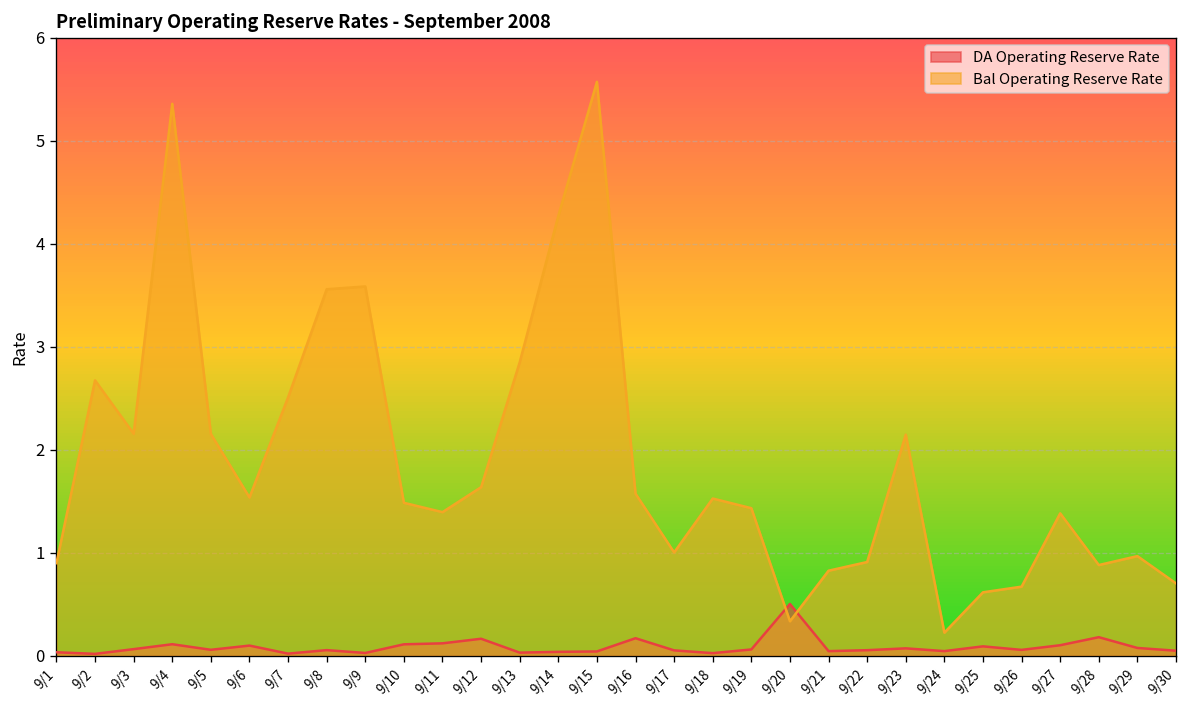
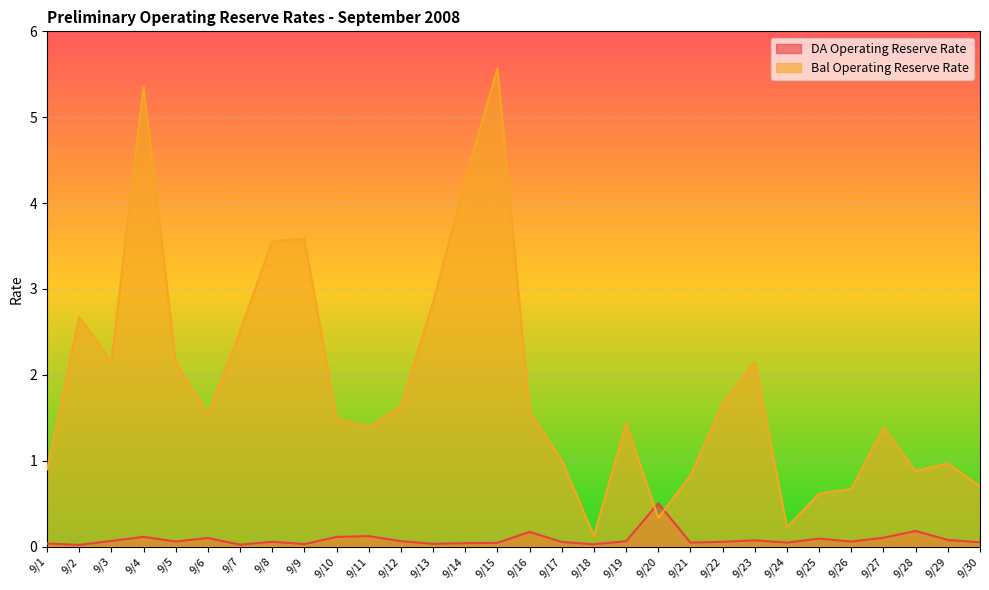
DA Operating Reserve Rate, 9/12: 0.2 -> 0.1
Bal Operating Reserve Rate, 9/18: 1.5 -> 0.1
Bal Operating Reserve Rate, 9/22: 0.9 -> 1.7
